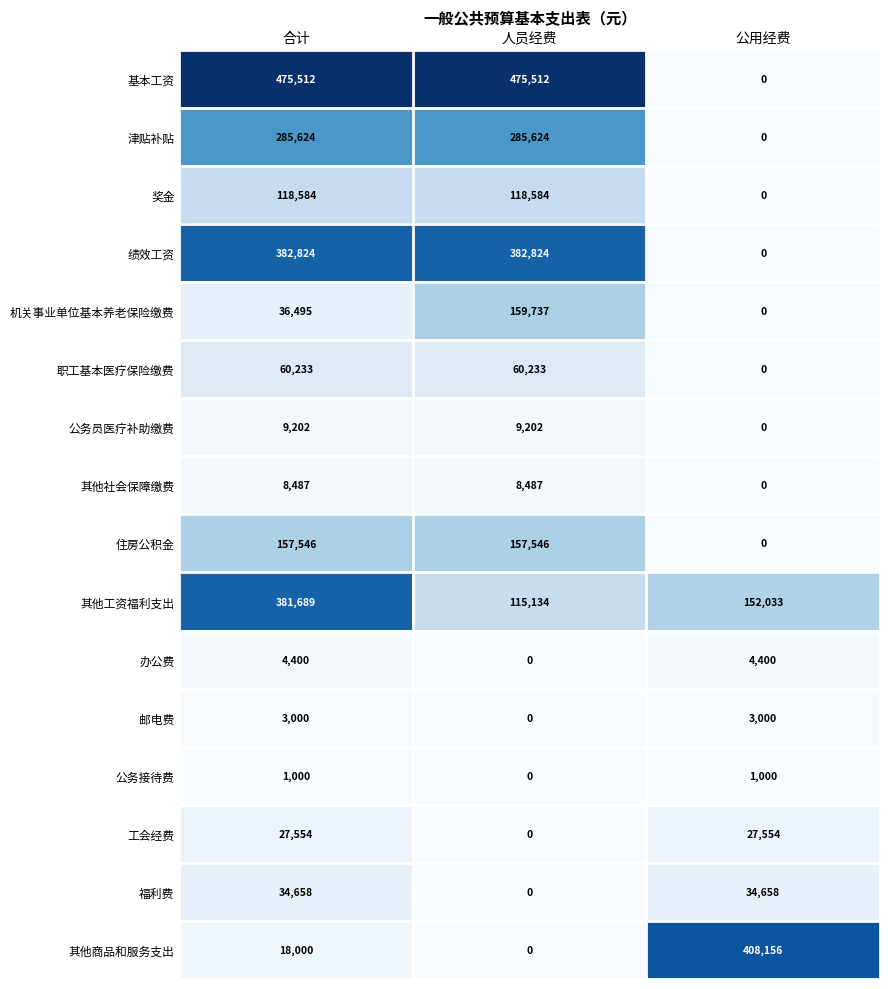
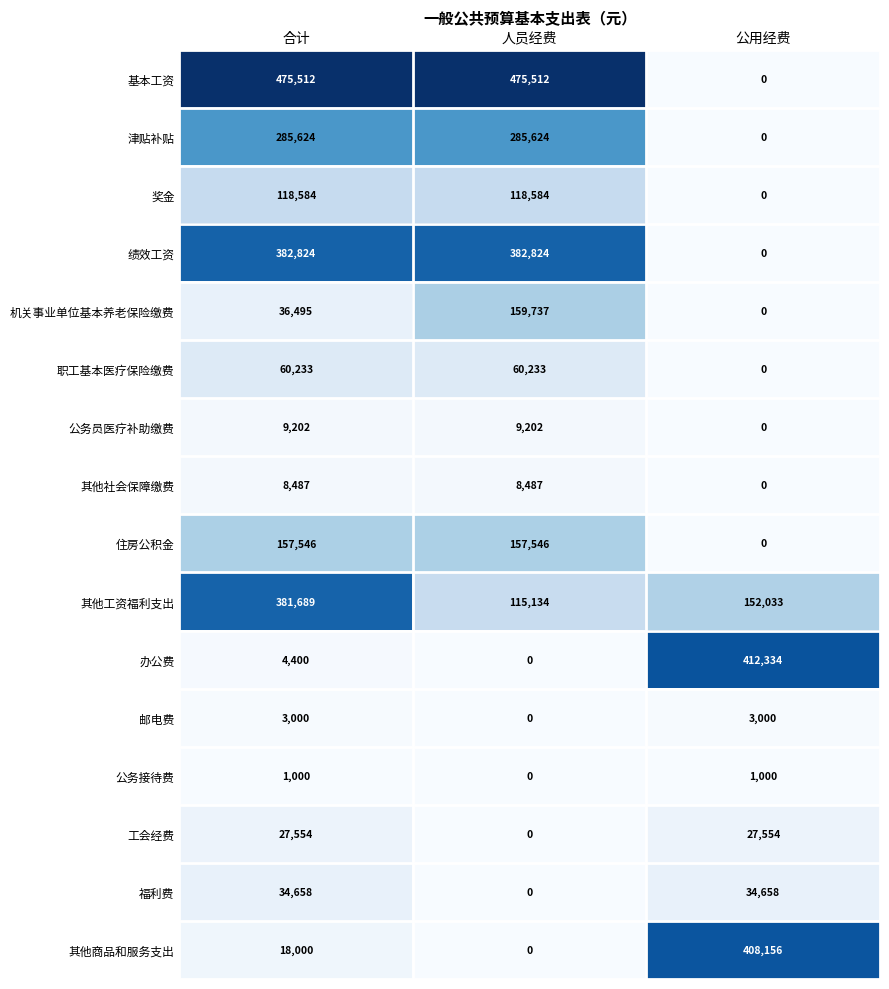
办公费, 公用经费: 4,400 -> 412,334
